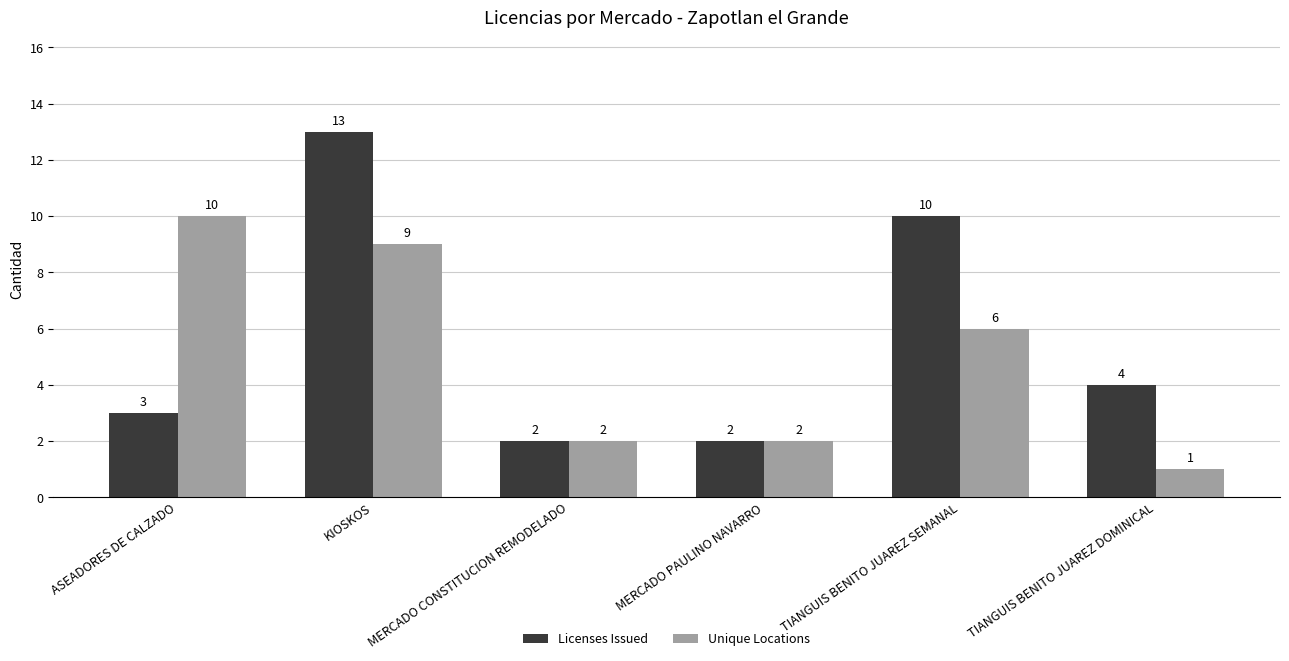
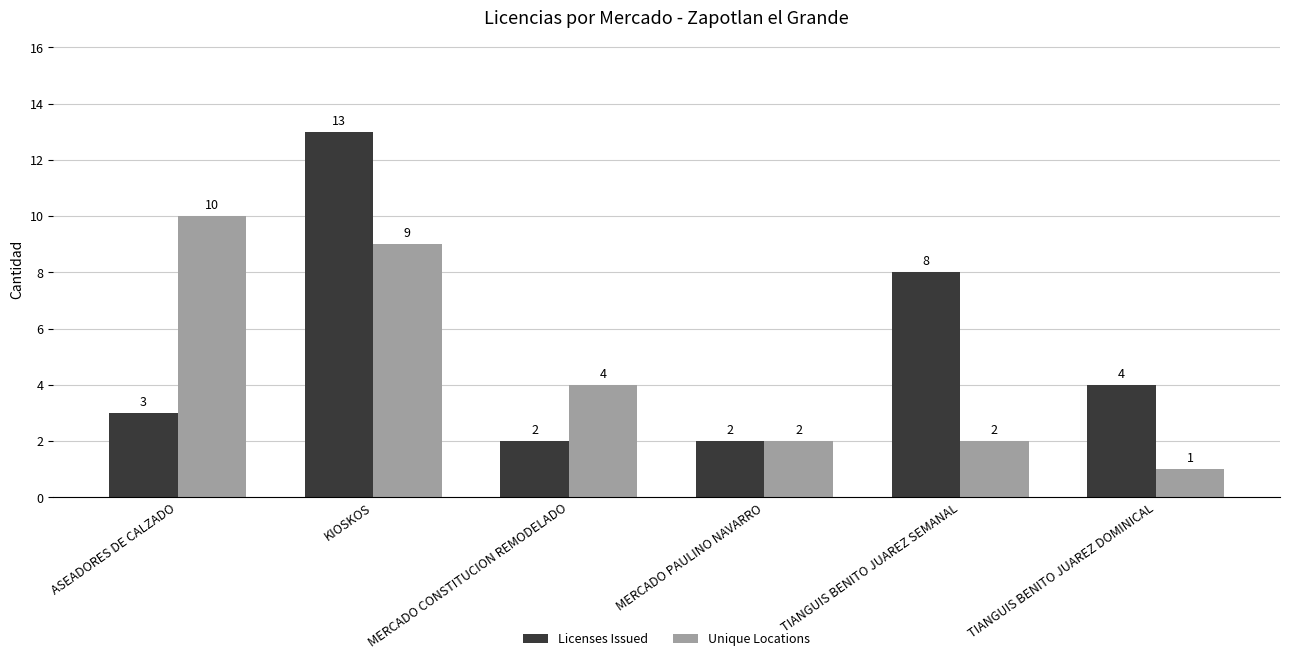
Unique Locations, MERCADO CONSTITUCION REMODELADO: 2 -> 4
Licenses Issued, TIANGUIS BENITO JUAREZ SEMANAL: 10 -> 8
Unique Locations, TIANGUIS BENITO JUAREZ SEMANAL: 6 -> 2
